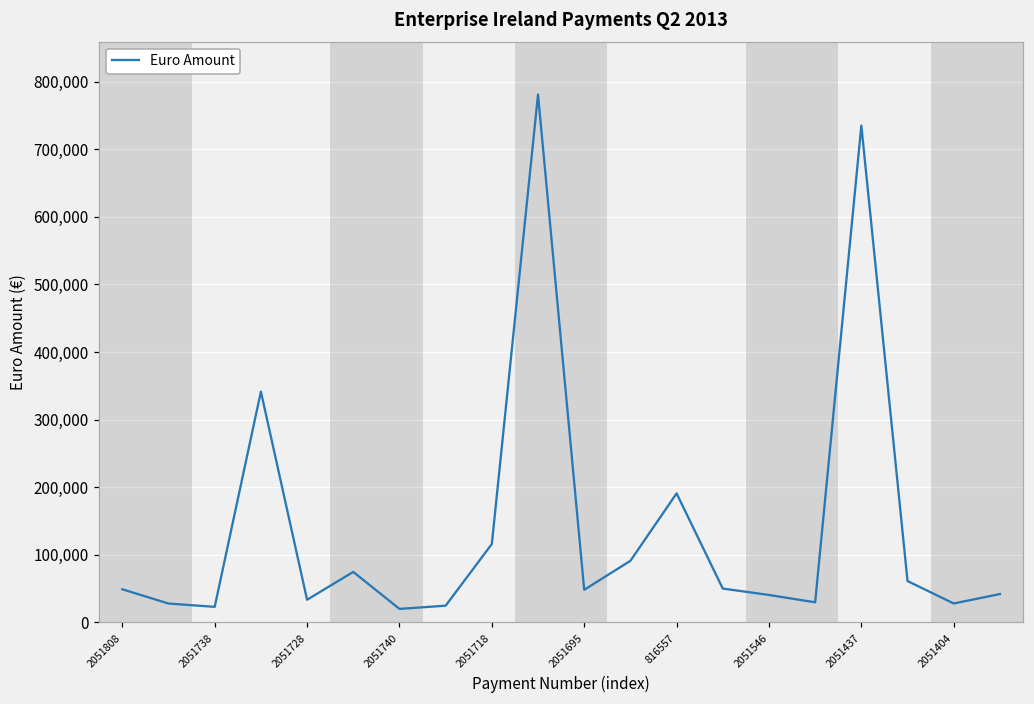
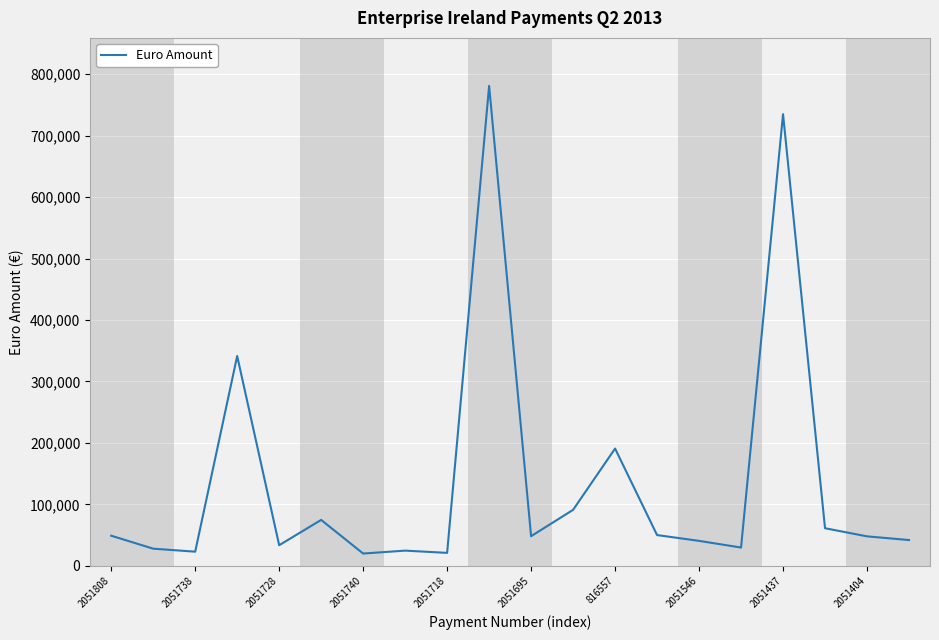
2051718: 120,000 -> 20,000
2051404: 30,000 -> 50,000
